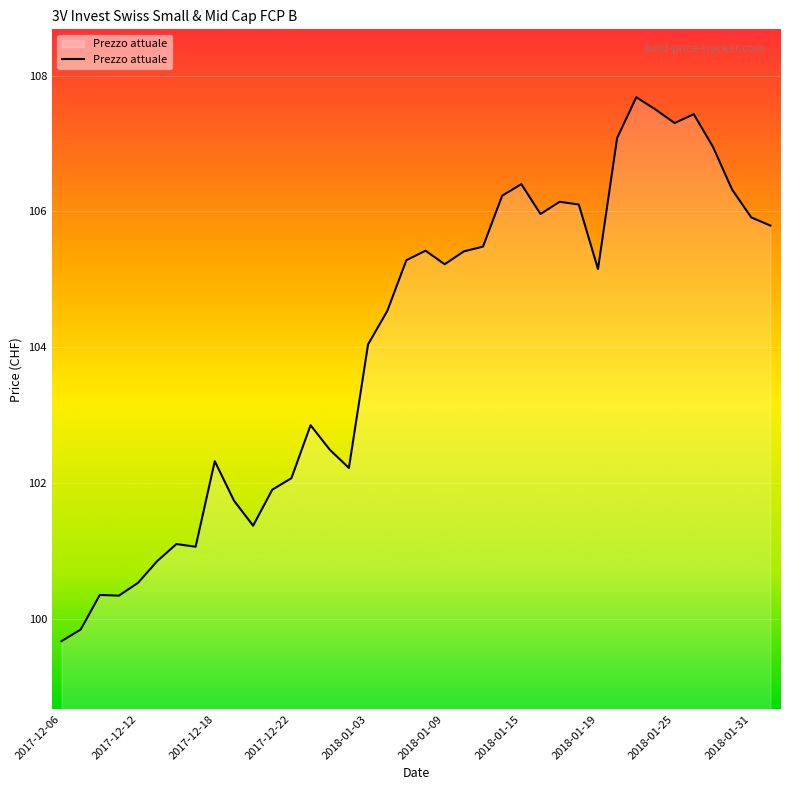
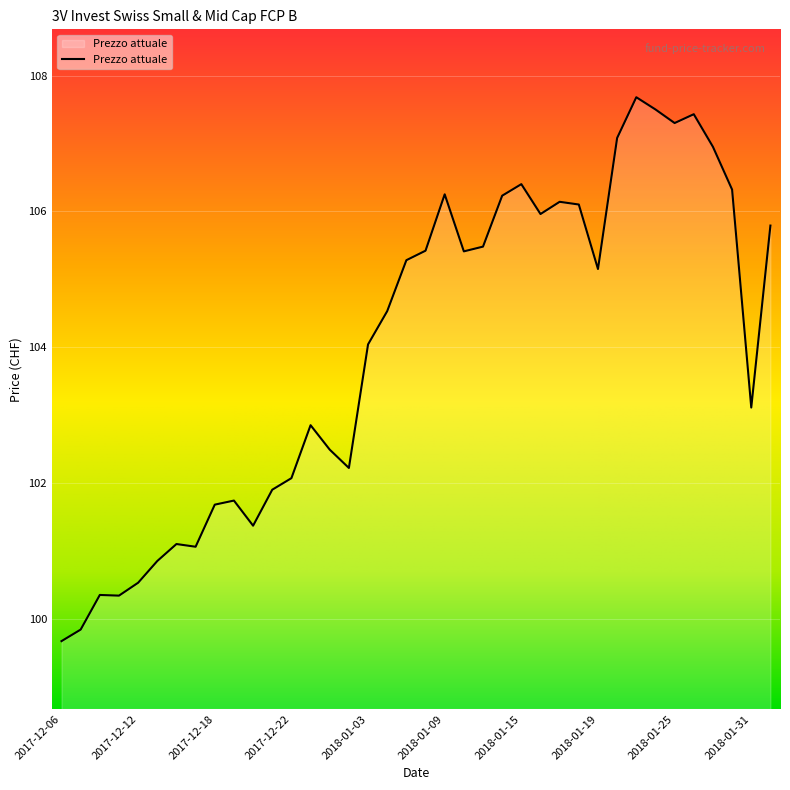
2017-12-18: 102.3 -> 101.7
2018-01-09: 105.2 -> 106.3
2018-01-31: 105.9 -> 103.1
